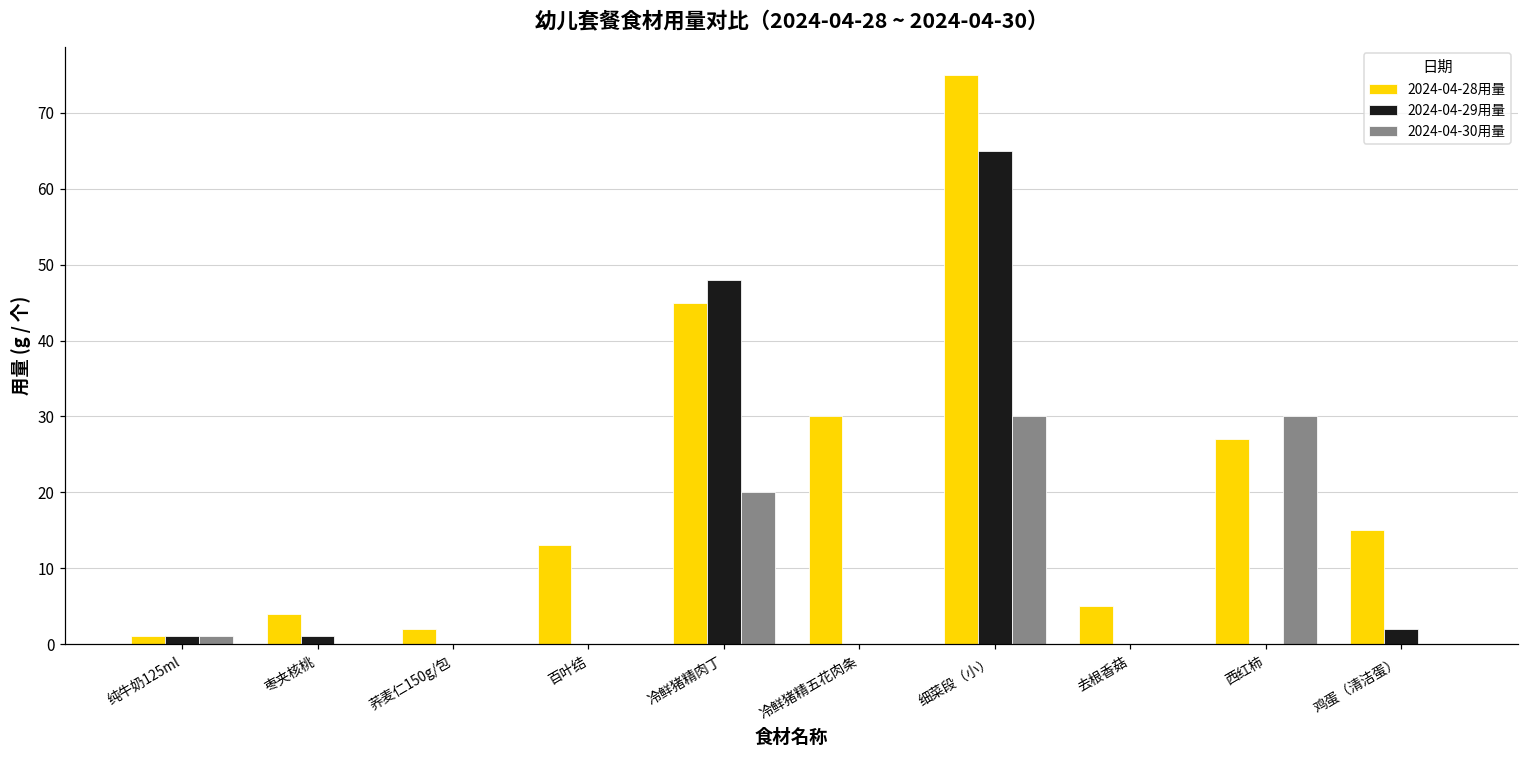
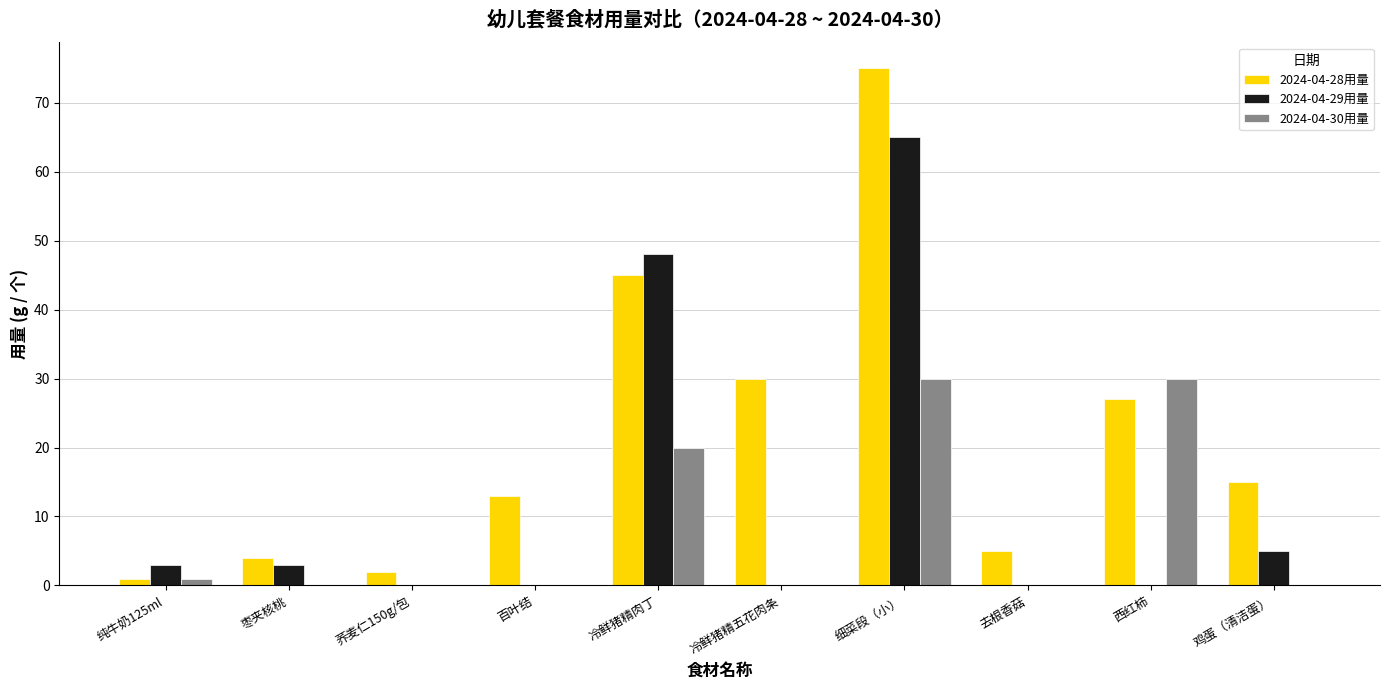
2024-04-29用量, 纯牛奶125ml: 1 -> 3
2024-04-29用量, 枣夹核桃: 1 -> 3
2024-04-29用量, 鸡蛋（清洁蛋）: 2 -> 5
